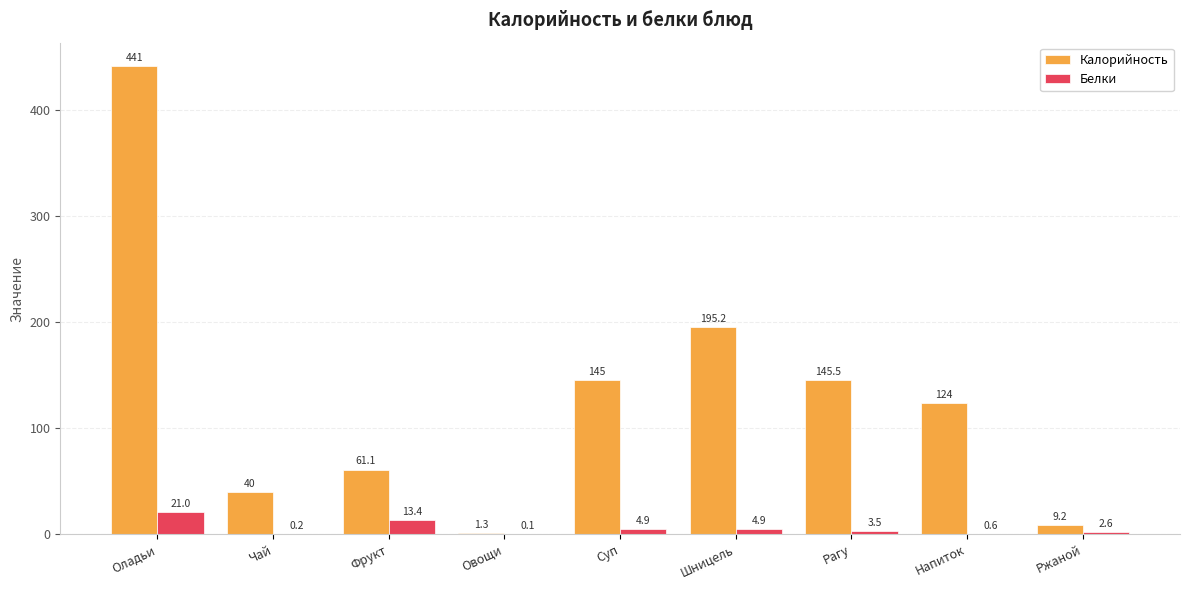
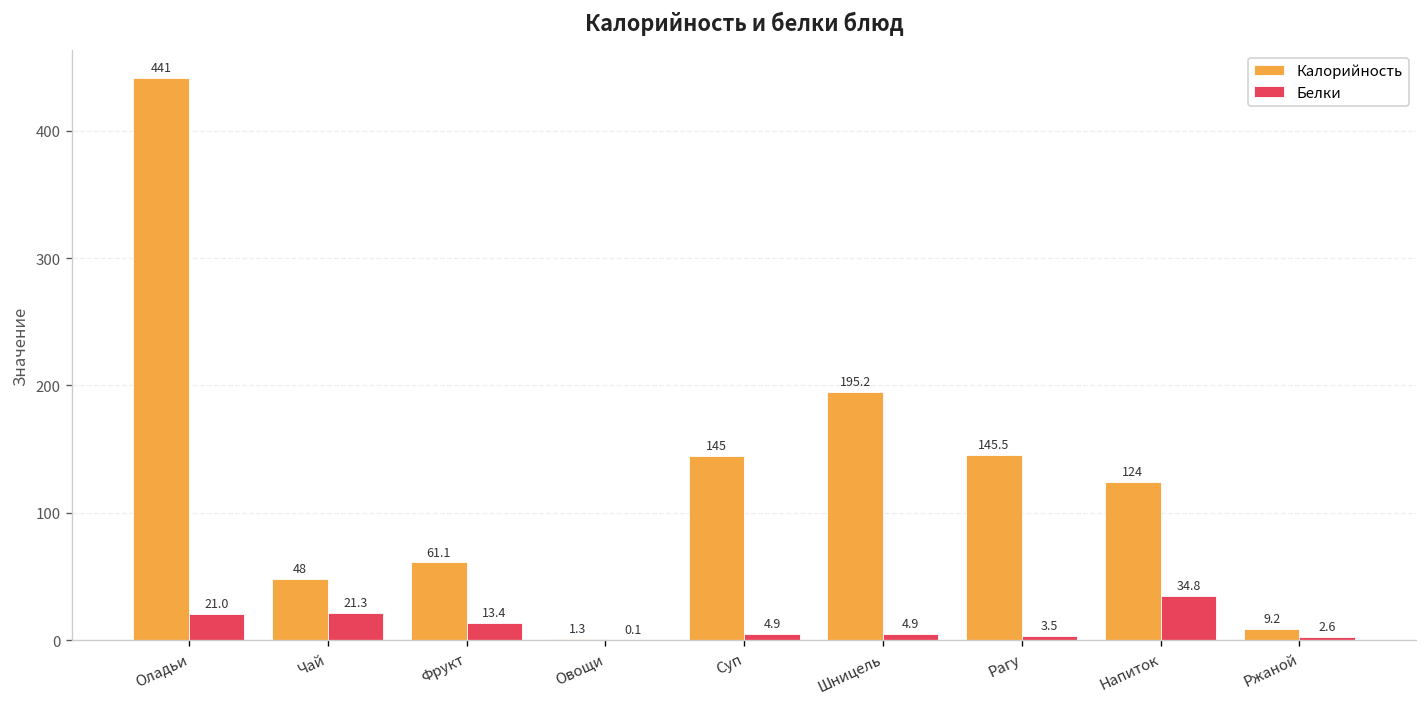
Калорийность, Чай: 40 -> 48
Белки, Чай: 0.2 -> 21.3
Белки, Напиток: 0.6 -> 34.8
